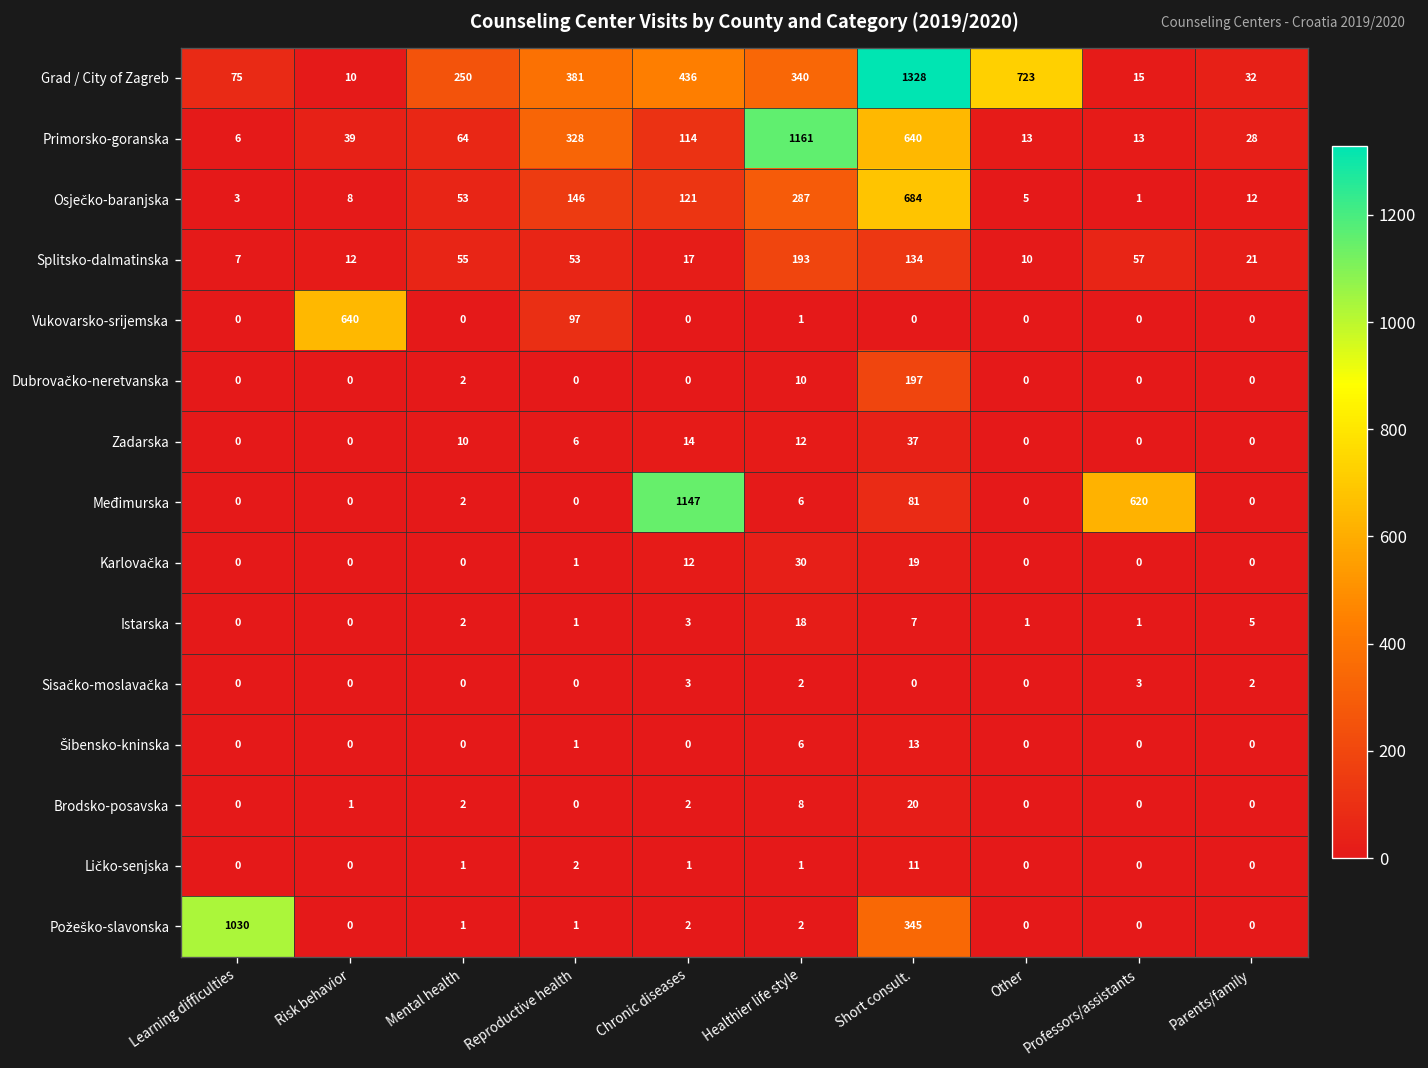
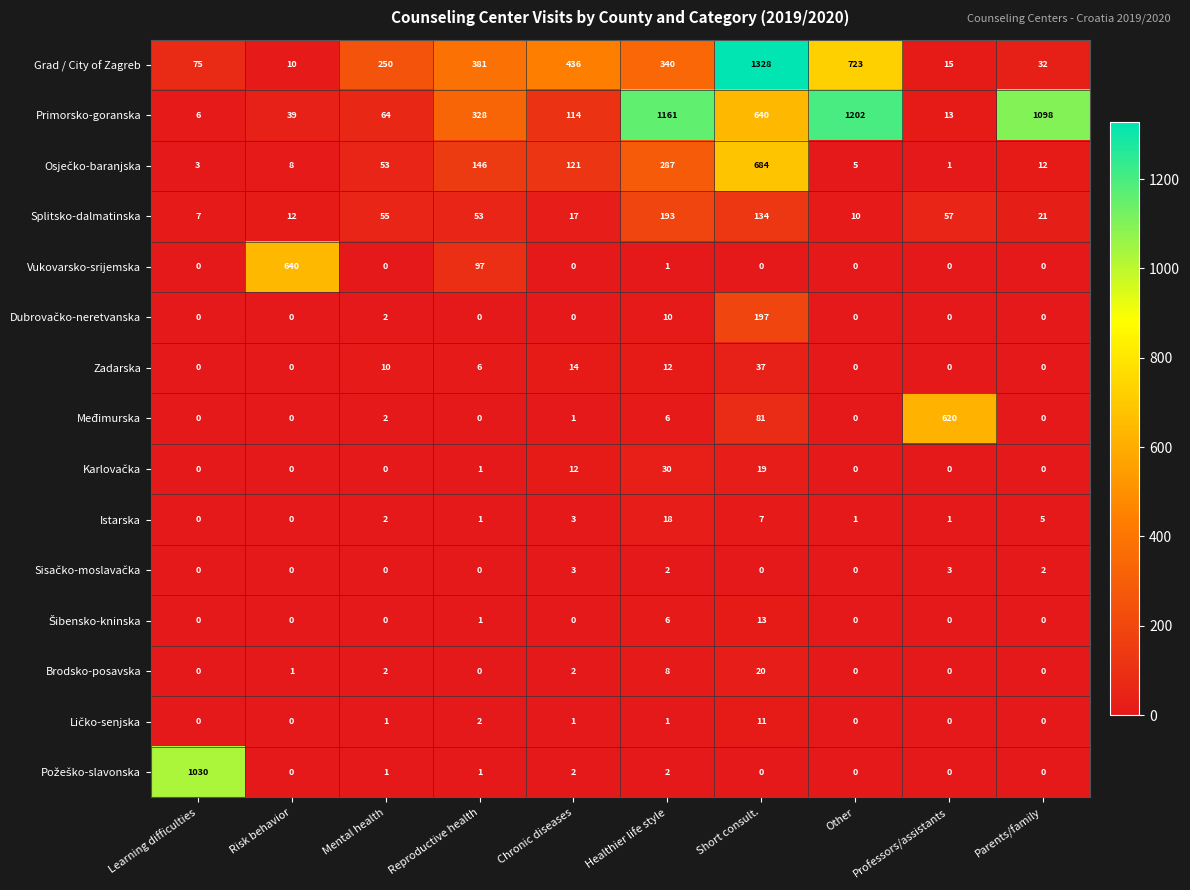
Primorsko-goranska, Other: 13 -> 1202
Primorsko-goranska, Parents/family: 28 -> 1098
Međimurska, Chronic diseases: 1147 -> 1
Požeško-slavonska, Short consult.: 345 -> 0
